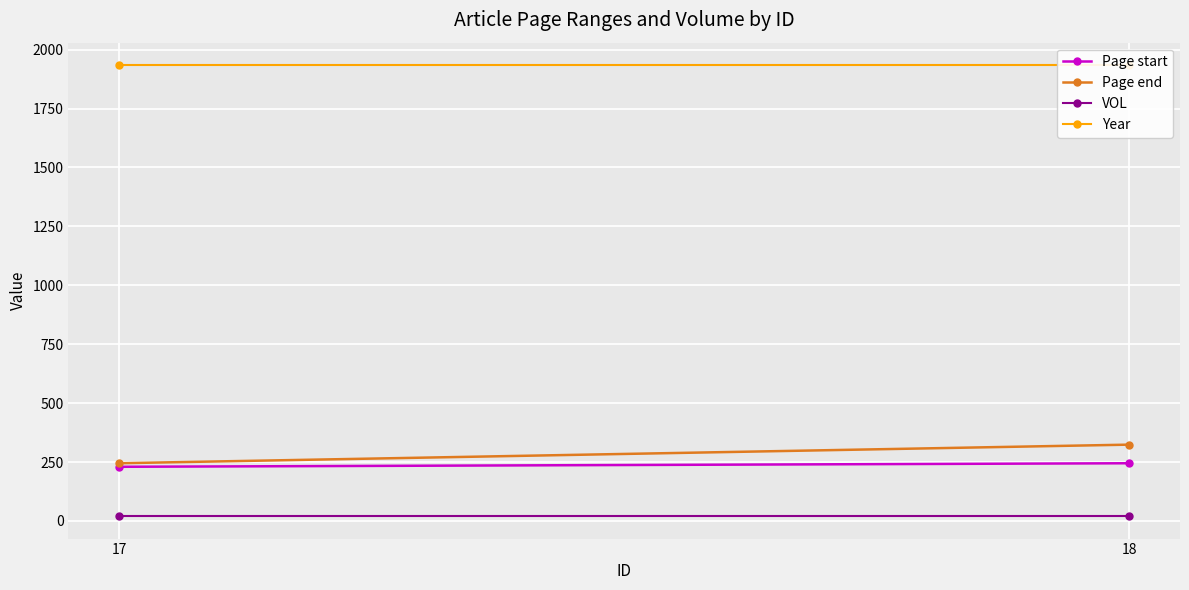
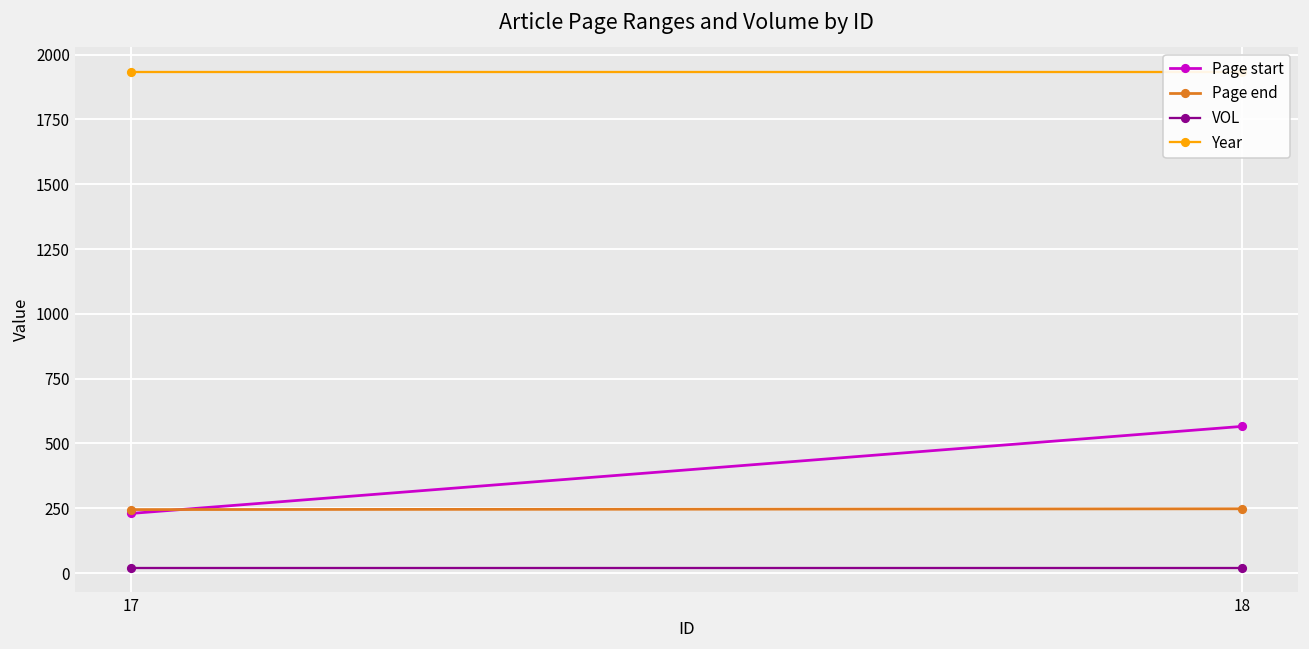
Page start, 18: 250 -> 570
Page end, 18: 320 -> 250
